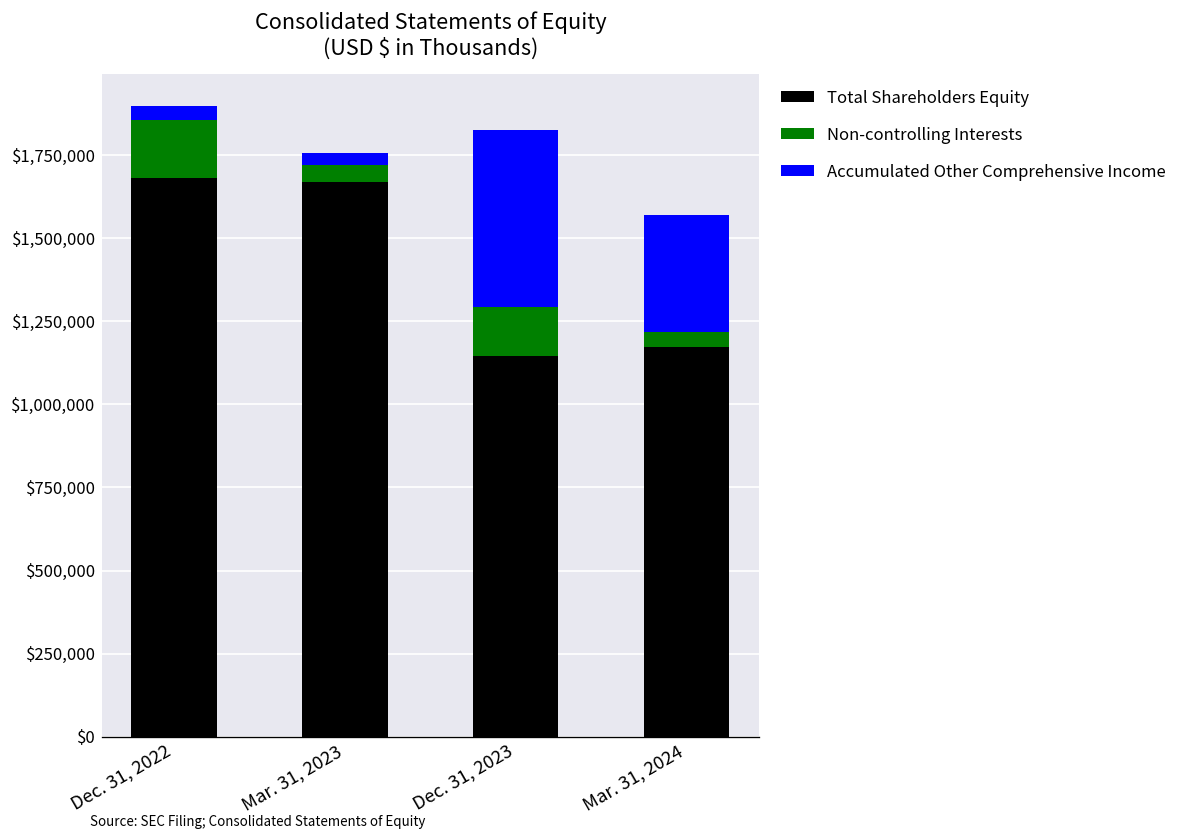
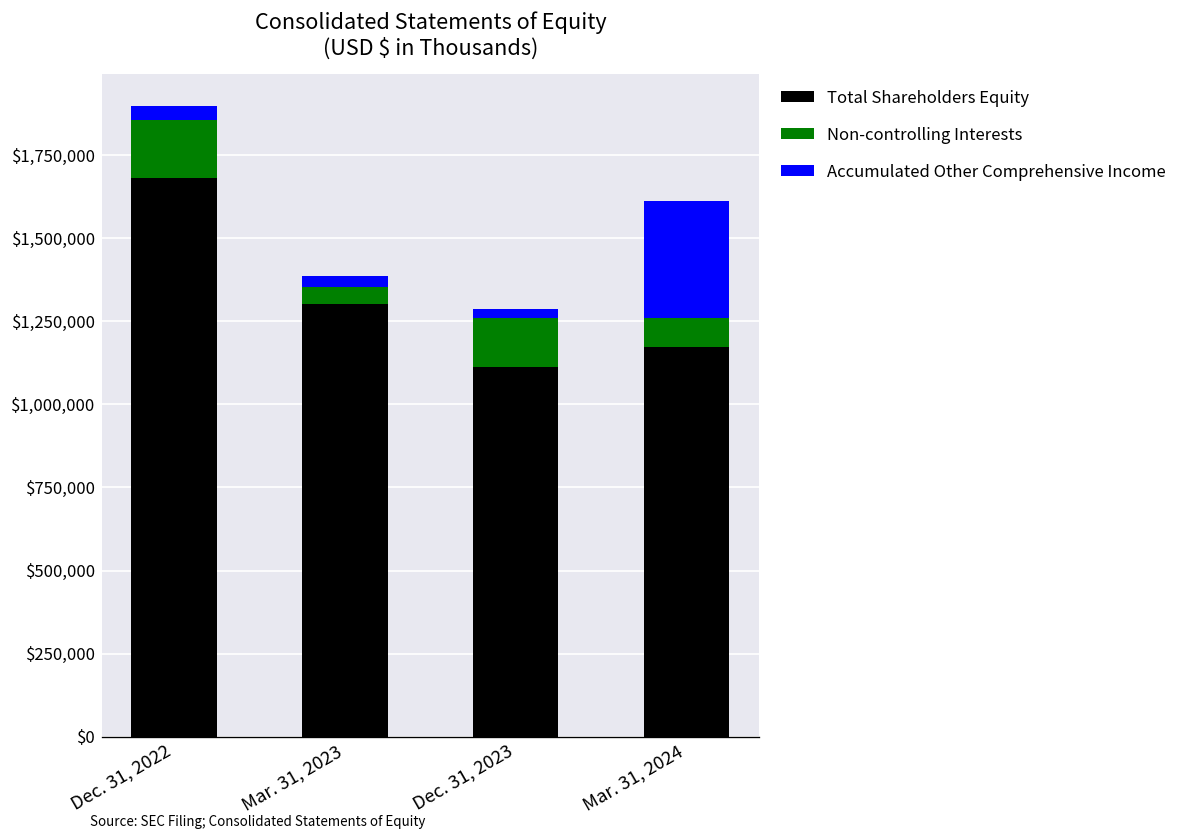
Total Shareholders Equity, Mar. 31, 2023: $1,670,000 -> $1,300,000
Total Shareholders Equity, Dec. 31, 2023: $1,150,000 -> $1,110,000
Accumulated Other Comprehensive Income, Dec. 31, 2023: $530,000 -> $30,000
Non-controlling Interests, Mar. 31, 2024: $50,000 -> $90,000
